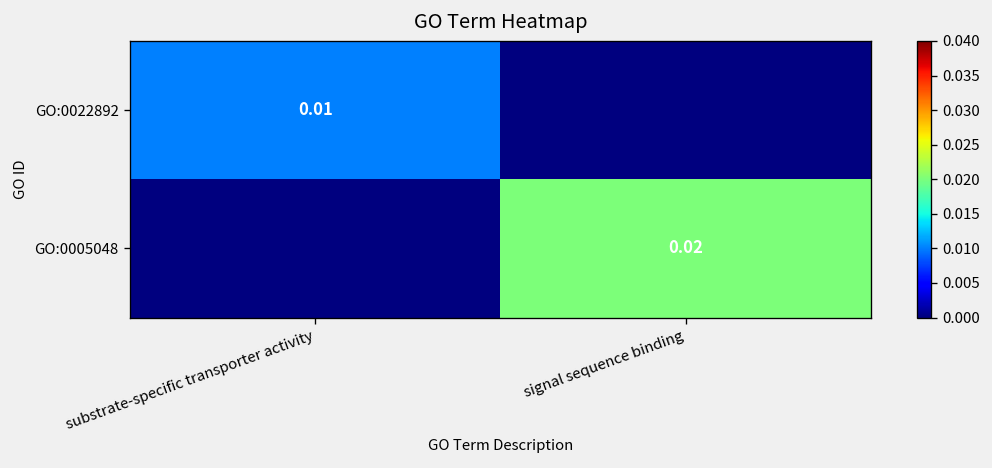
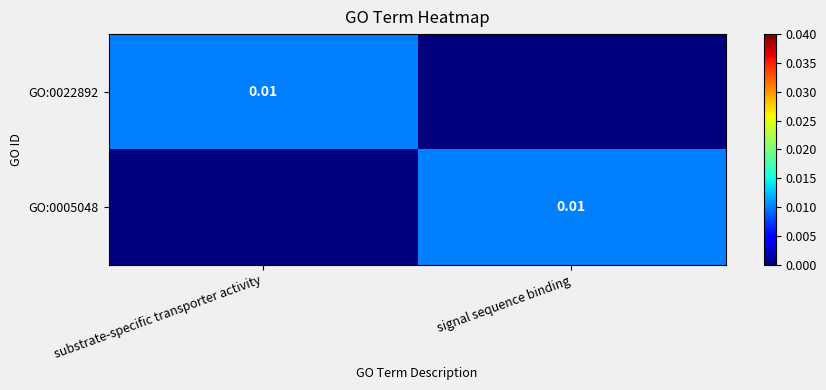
GO:0005048, signal sequence binding: 0.02 -> 0.01
